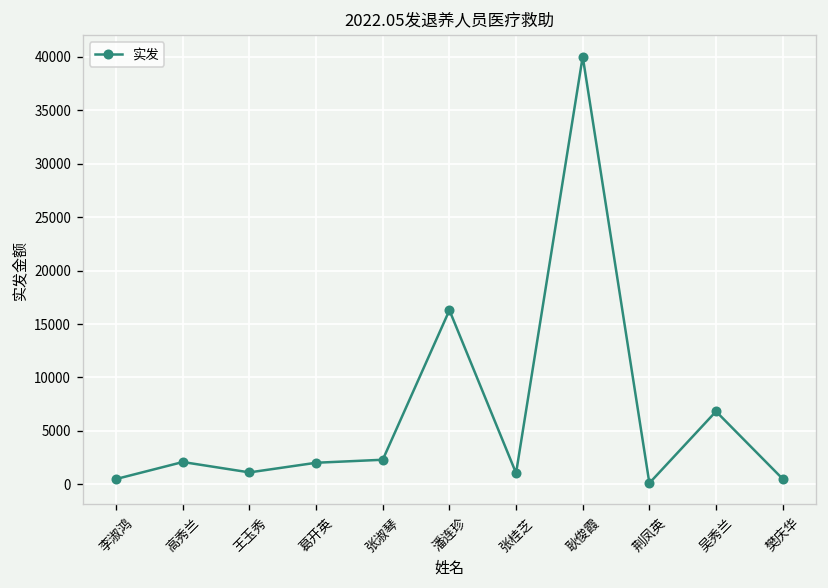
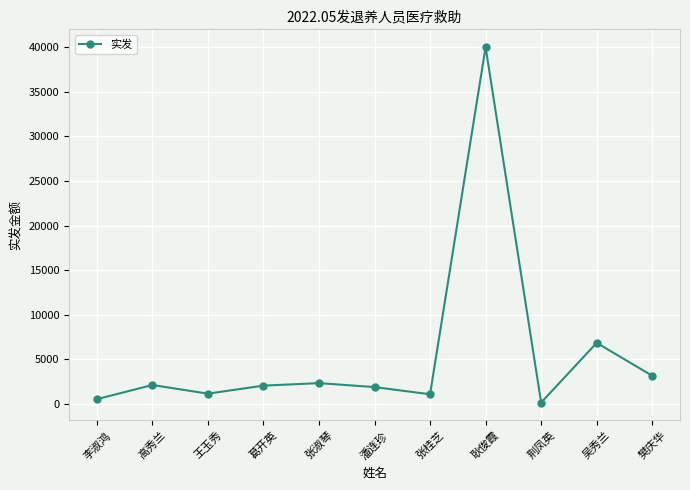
潘连珍: 16000 -> 2000
樊庆华: 1000 -> 3000
